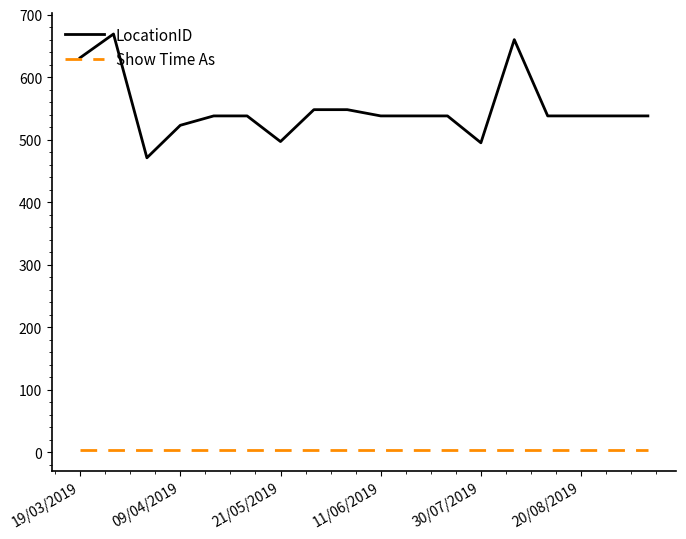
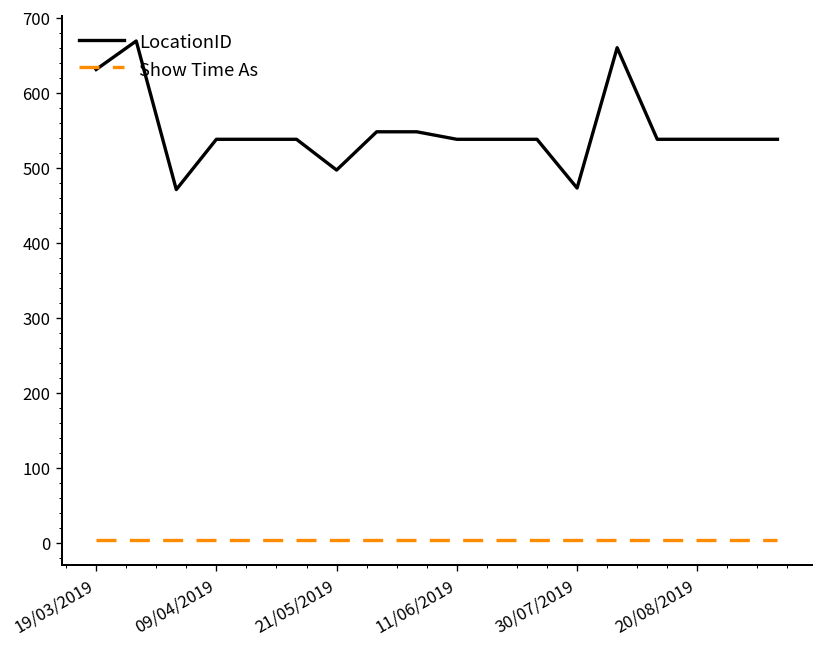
LocationID, 09/04/2019: 520 -> 540
LocationID, 30/07/2019: 500 -> 470
